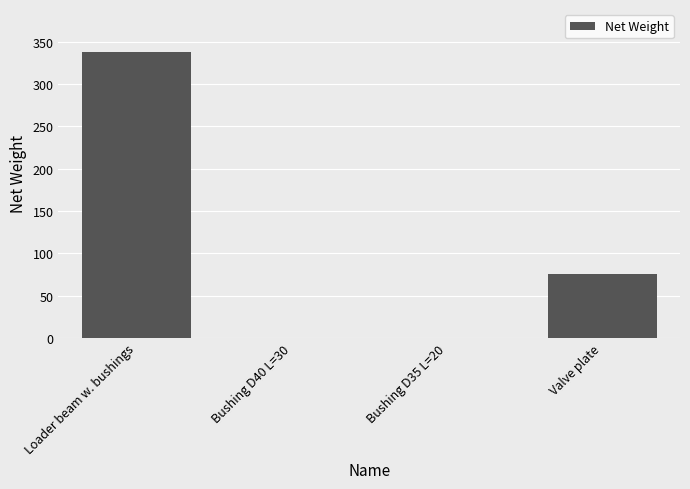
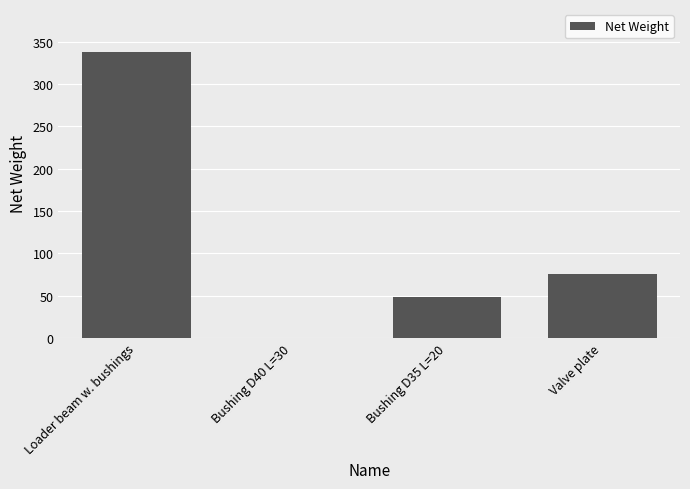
Bushing D35 L=20: 0 -> 50
